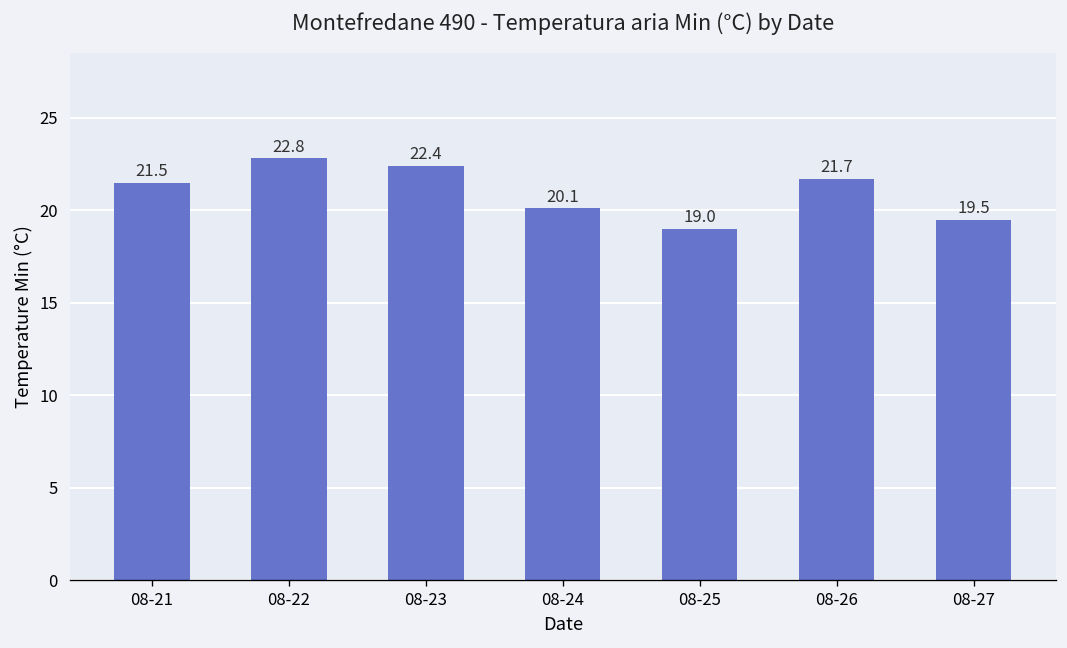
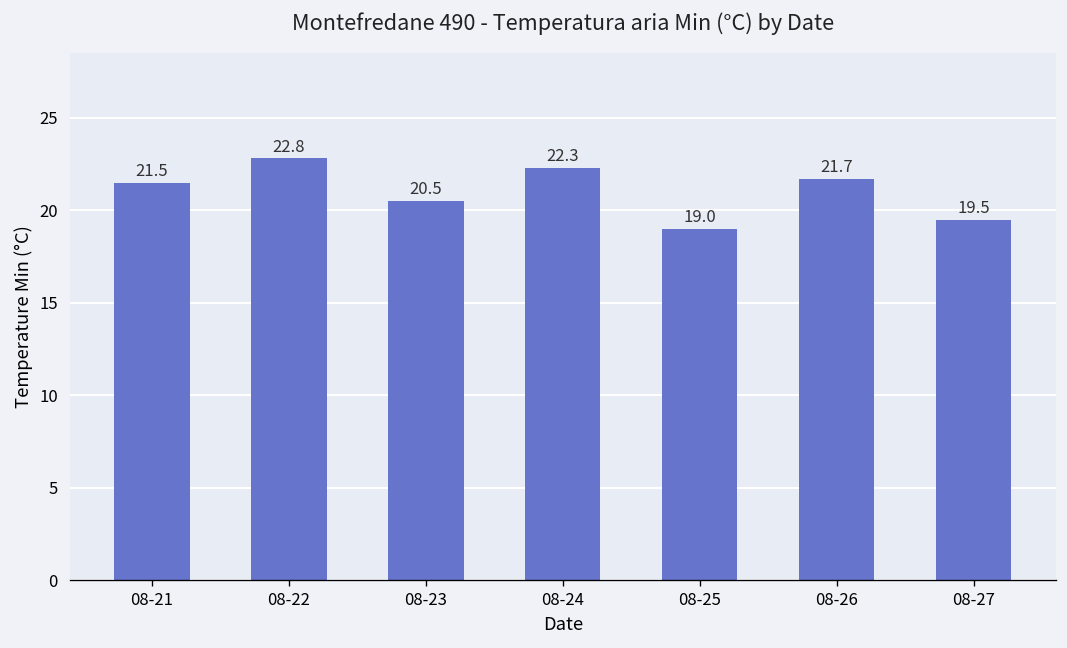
08-23: 22.4 -> 20.5
08-24: 20.1 -> 22.3
